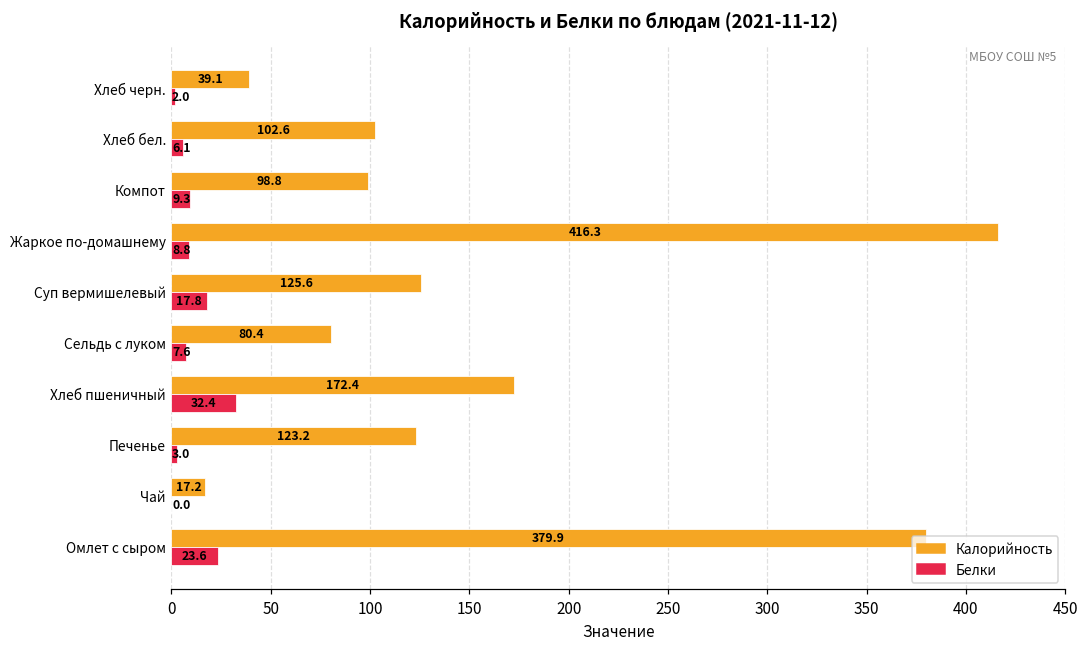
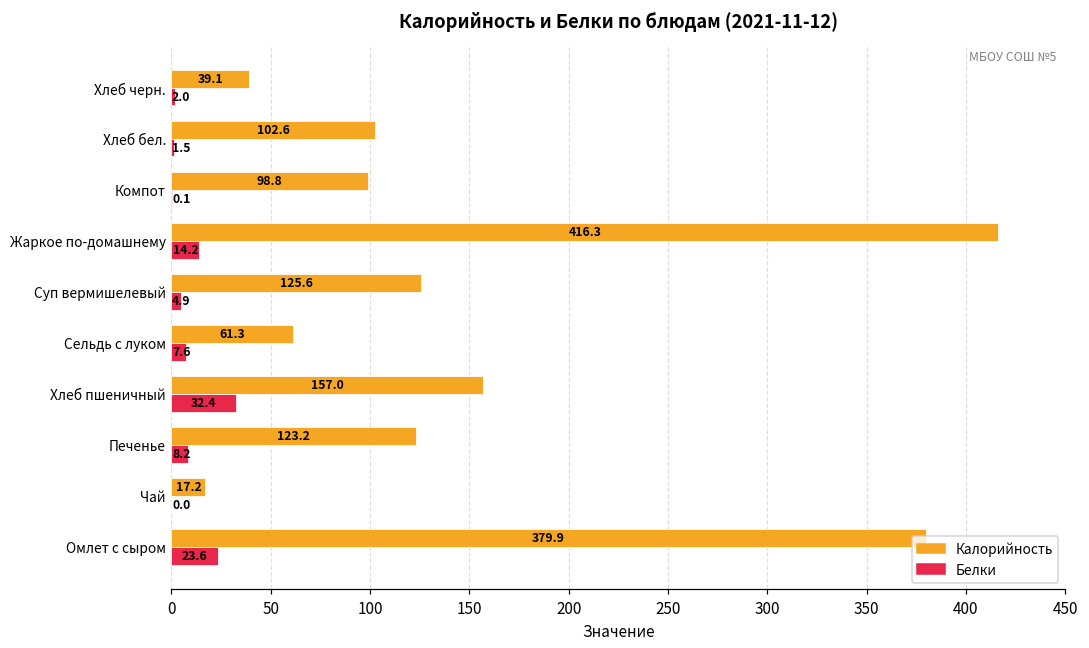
Белки, Хлеб бел.: 6.1 -> 1.5
Белки, Компот: 9.3 -> 0.1
Белки, Жаркое по-домашнему: 8.8 -> 14.2
Белки, Суп вермишелевый: 17.8 -> 4.9
Калорийность, Сельдь с луком: 80.4 -> 61.3
Калорийность, Хлеб пшеничный: 172.4 -> 157.0
Белки, Печенье: 3.0 -> 8.2
